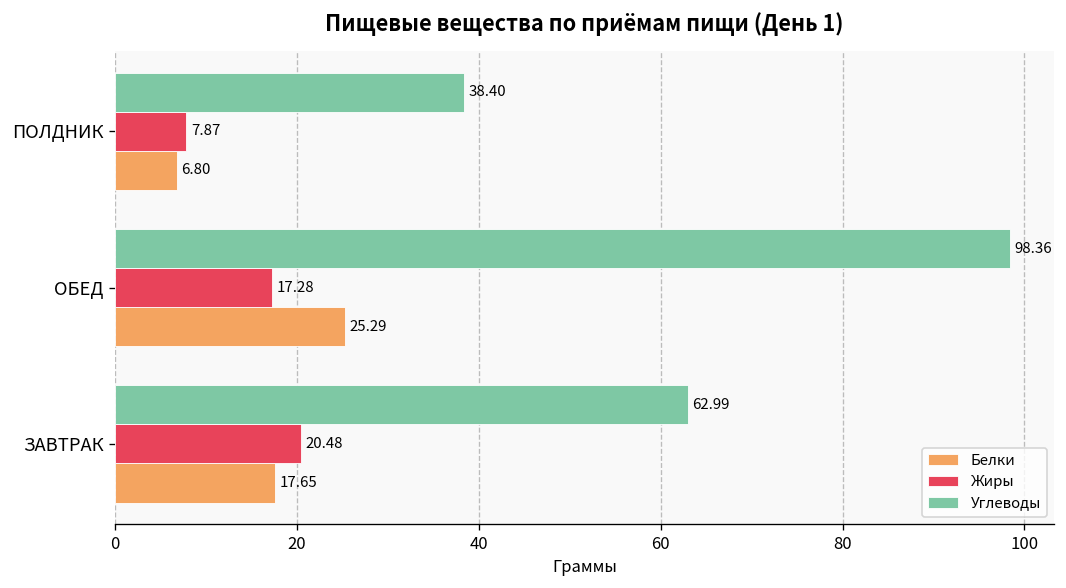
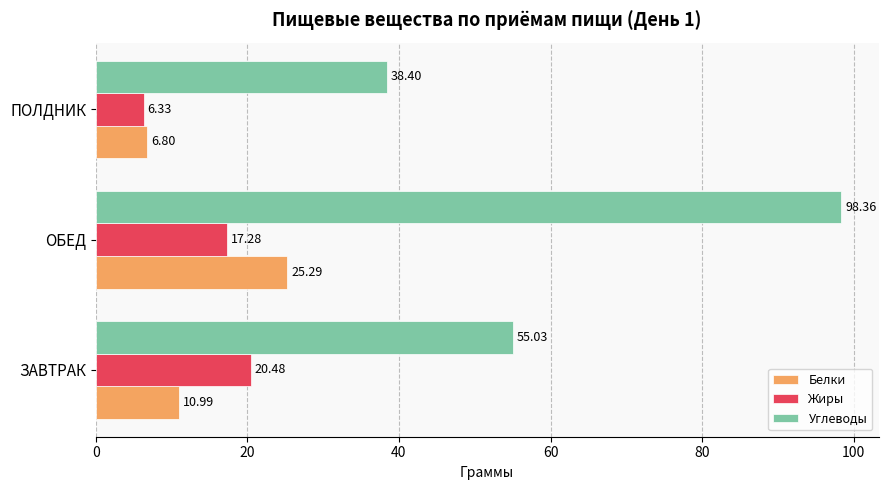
Жиры, ПОЛДНИК: 7.87 -> 6.33
Углеводы, ЗАВТРАК: 62.99 -> 55.03
Белки, ЗАВТРАК: 17.65 -> 10.99
